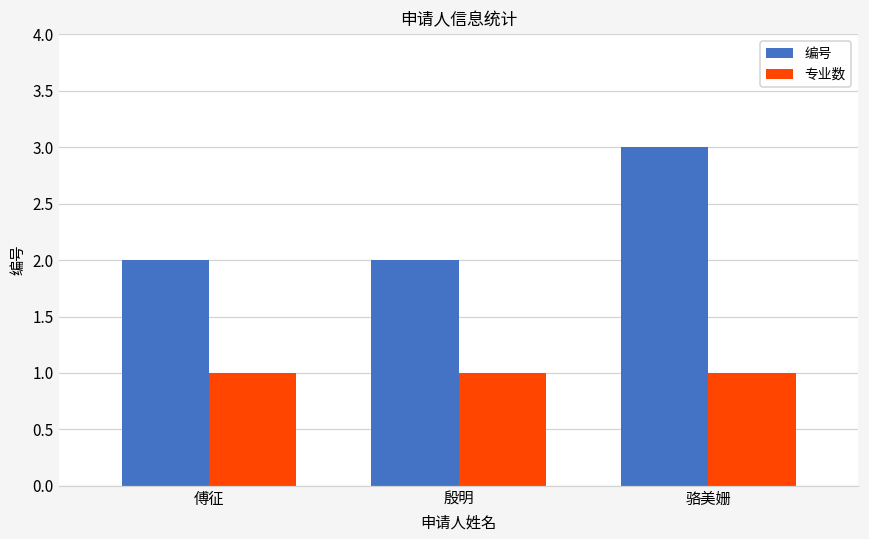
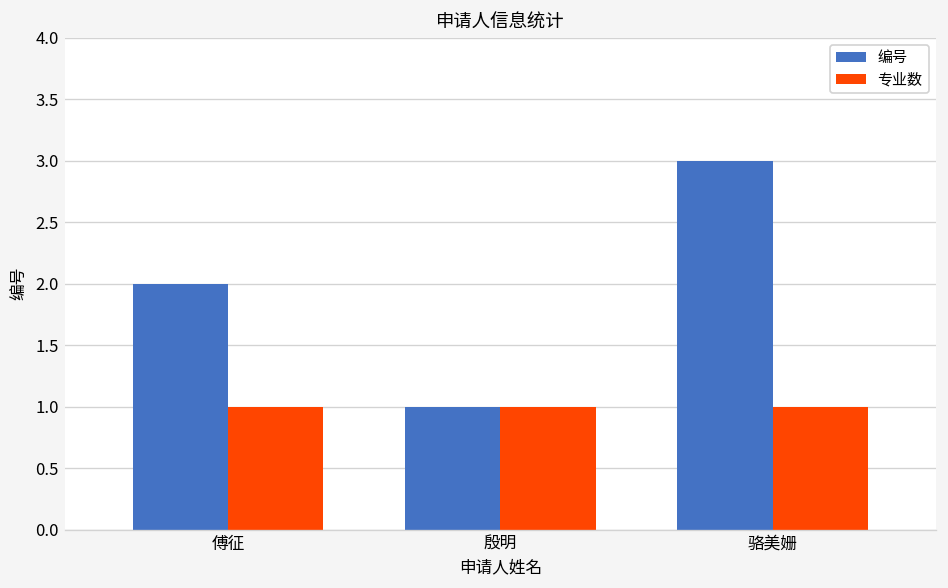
编号, 殷明: 2 -> 1
